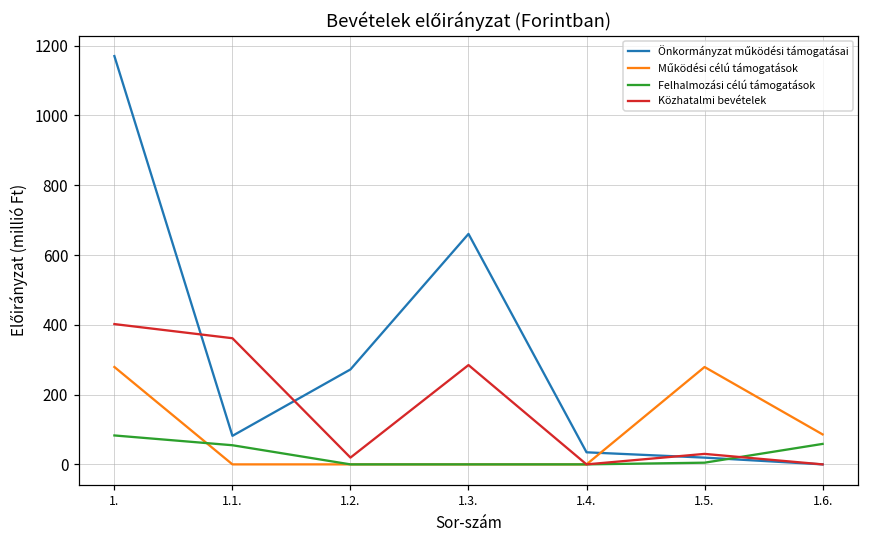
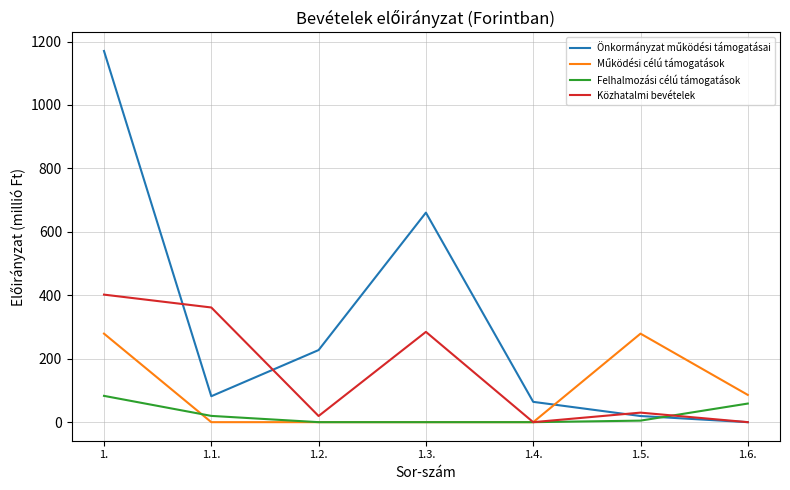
Felhalmozási célú támogatások, 1.1.: 50 -> 20
Önkormányzat működési támogatásai, 1.2.: 270 -> 230
Önkormányzat működési támogatásai, 1.4.: 30 -> 60
